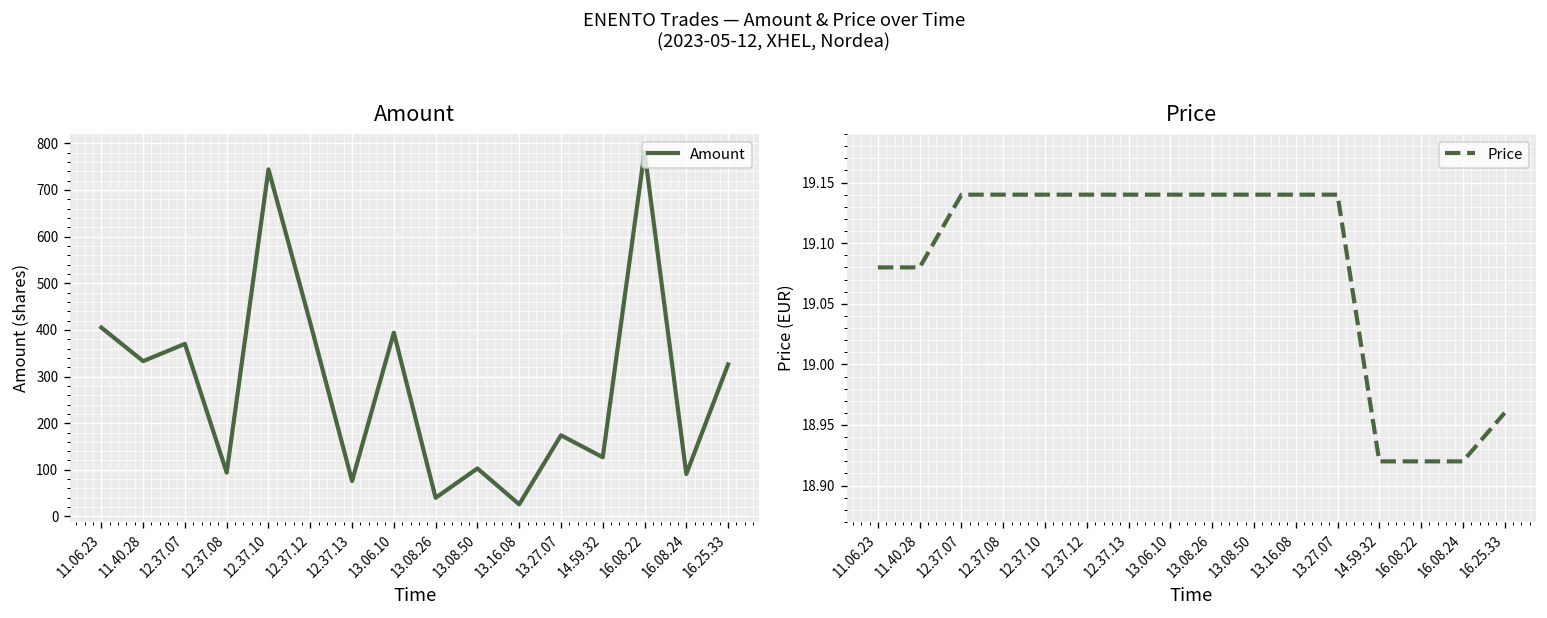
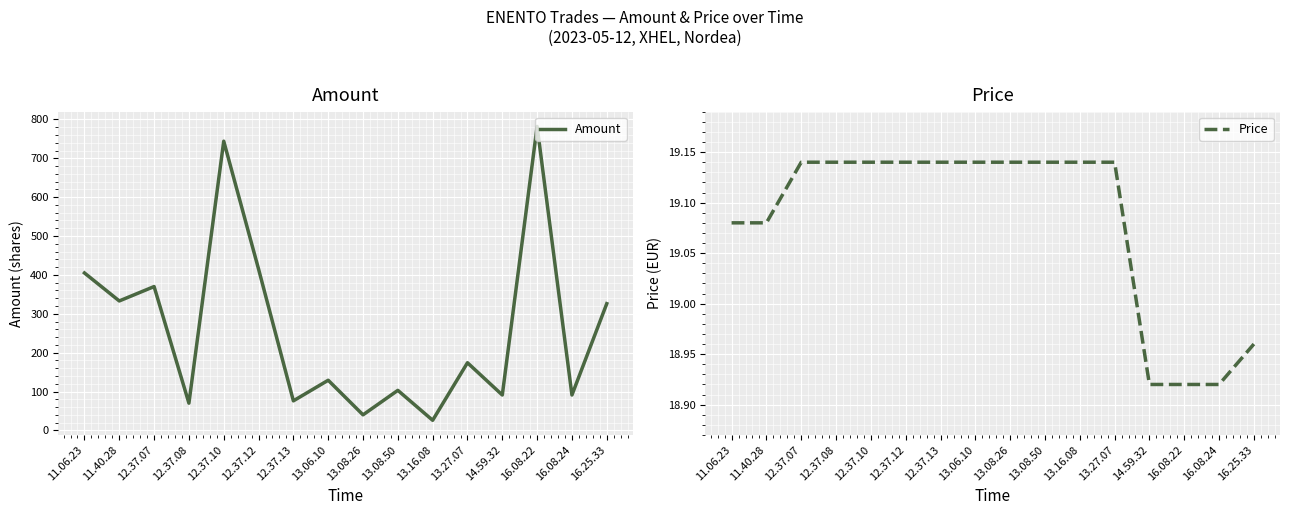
Amount, 12.37.08: 90 -> 70
Amount, 13.06.10: 390 -> 130
Amount, 14.59.32: 130 -> 90
